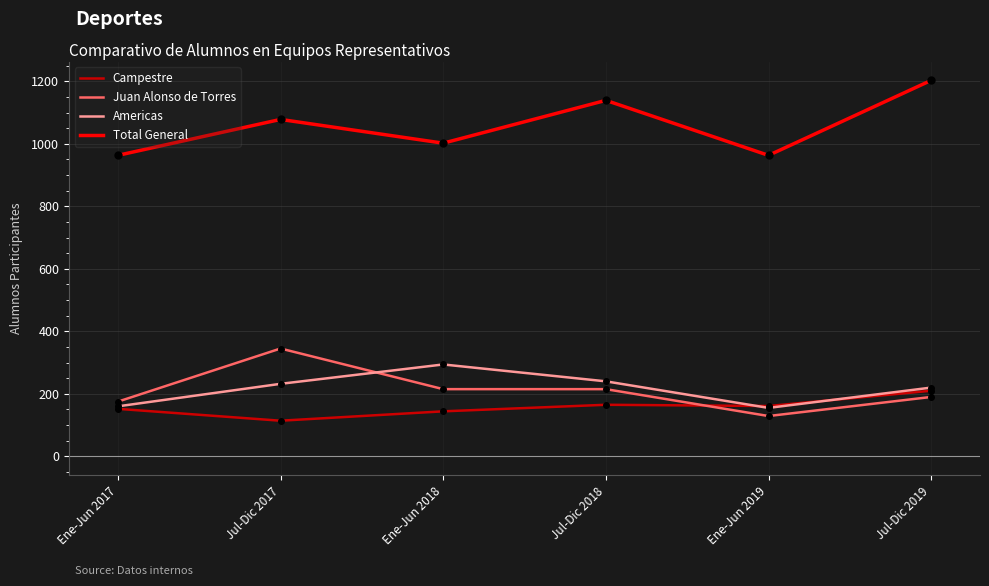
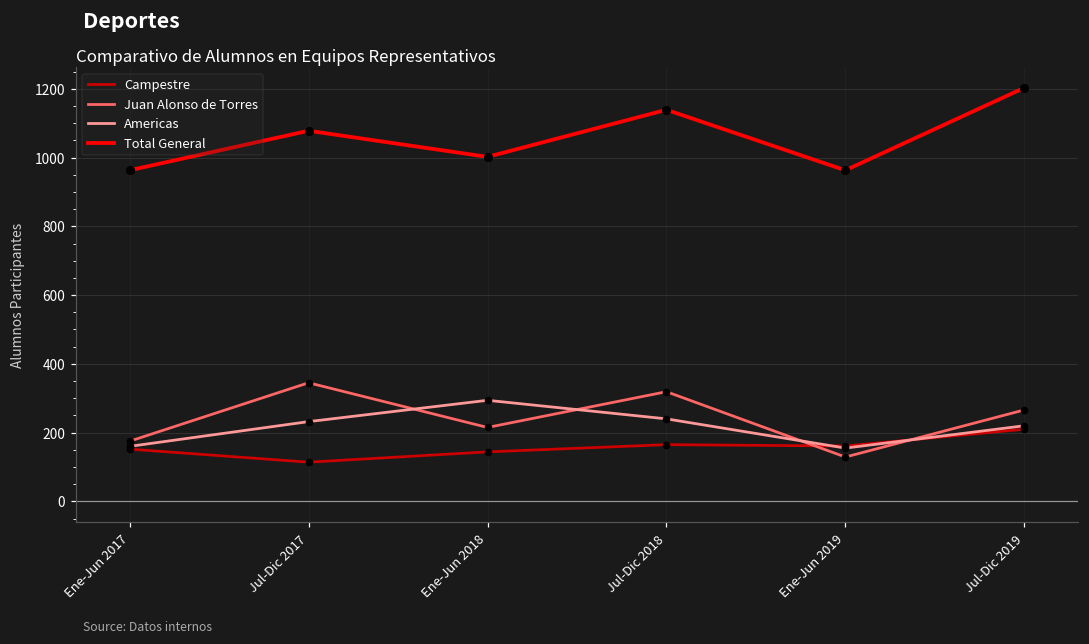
Juan Alonso de Torres, Jul-Dic 2018: 220 -> 320
Juan Alonso de Torres, Jul-Dic 2019: 190 -> 270
